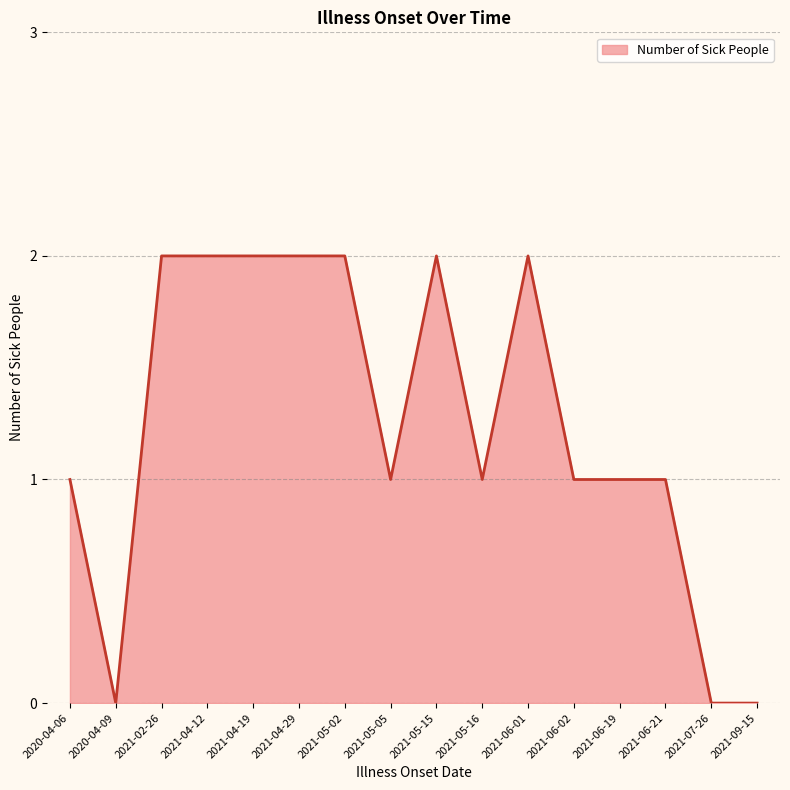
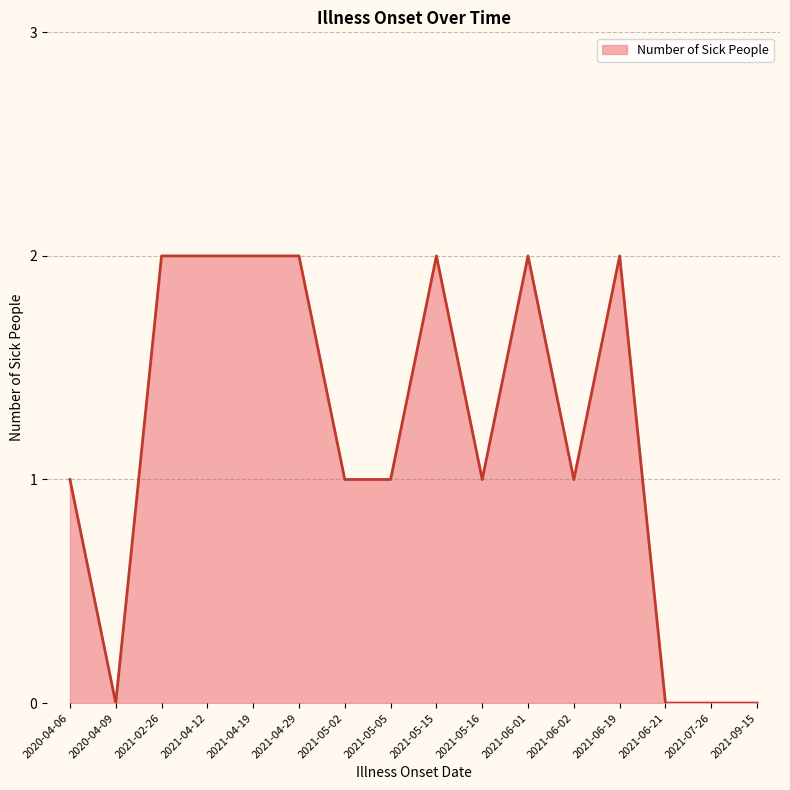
2021-05-02: 2 -> 1
2021-06-19: 1 -> 2
2021-06-21: 1 -> 0
